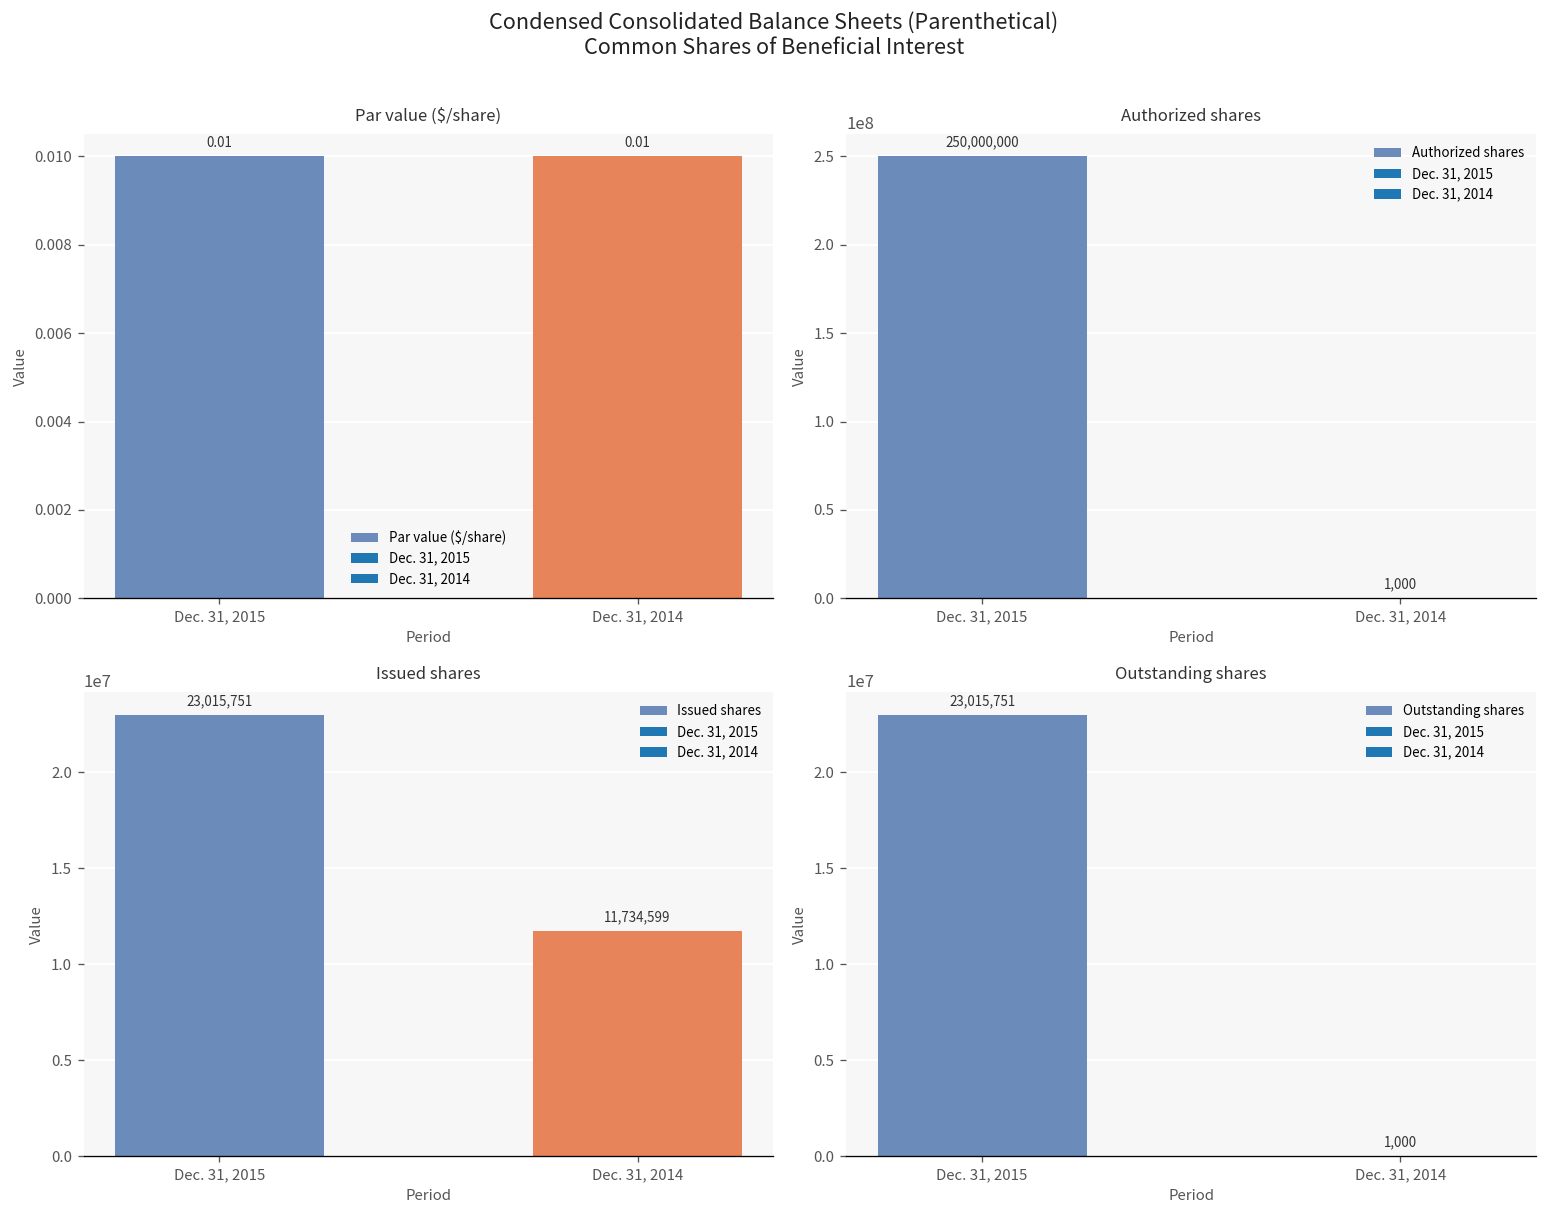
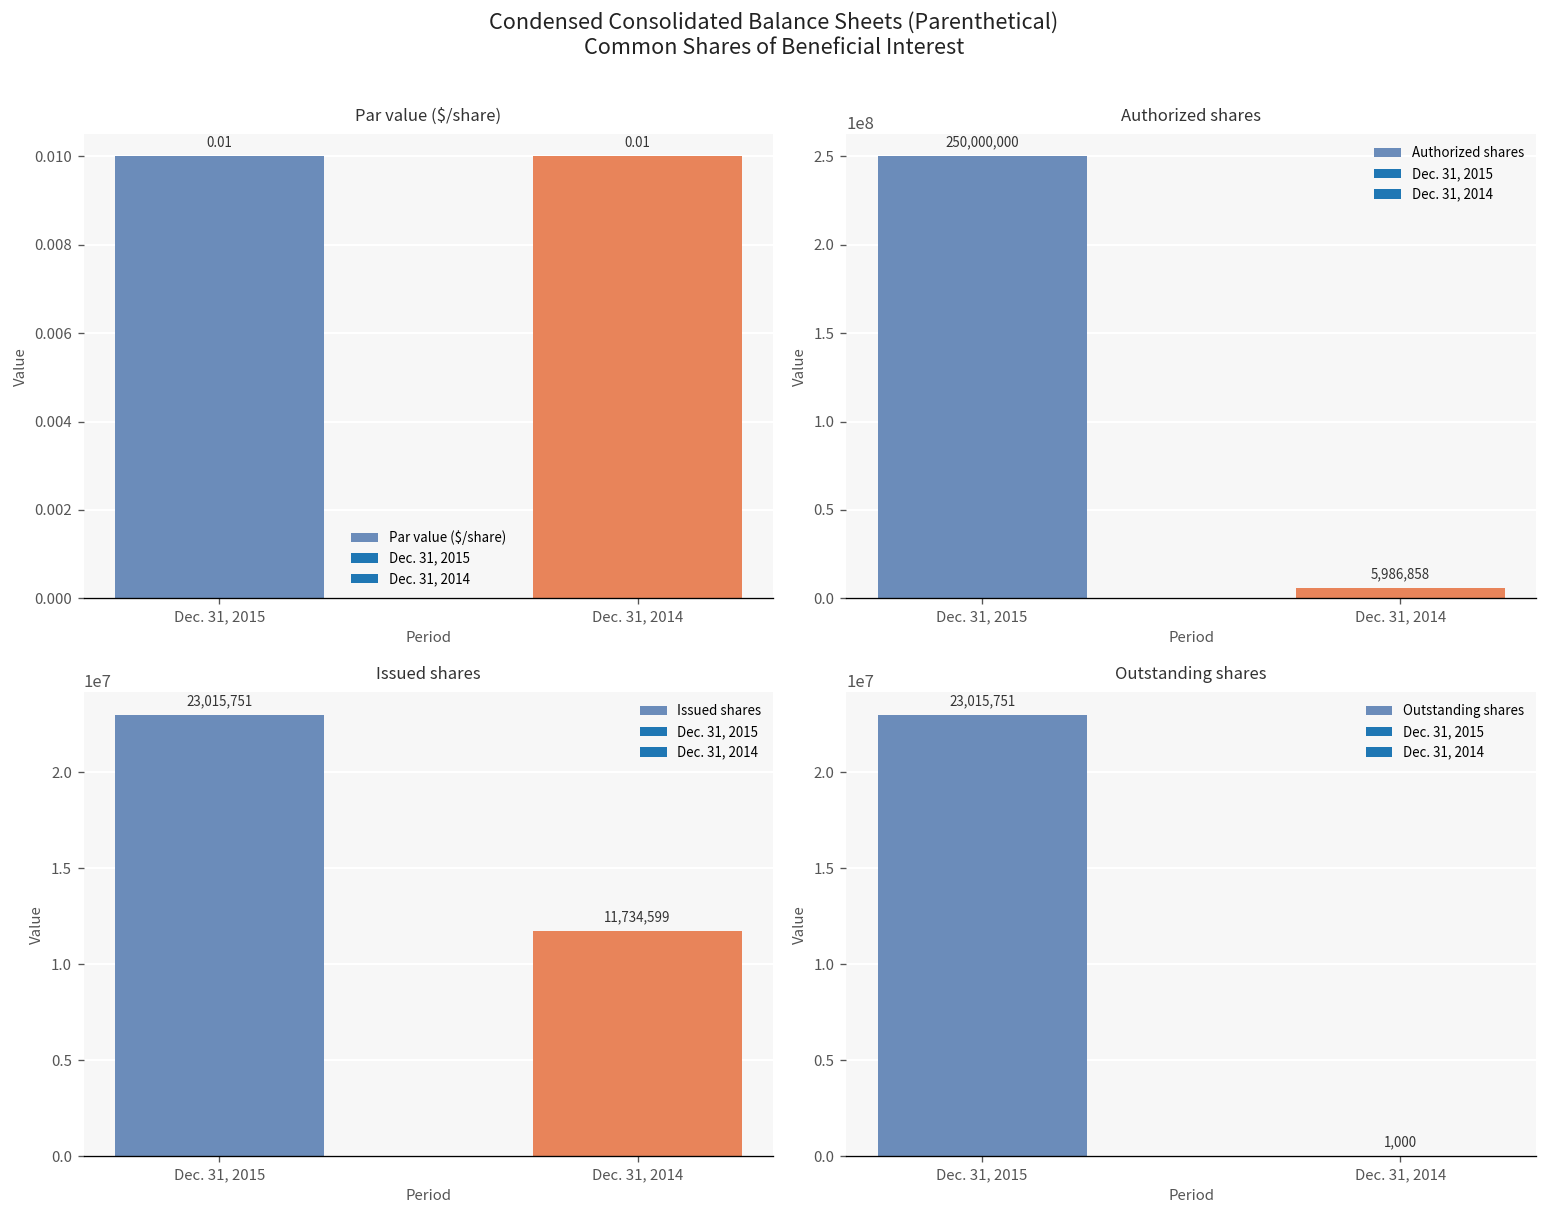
Authorized shares, Dec. 31, 2014: 1,000 -> 5,986,858
